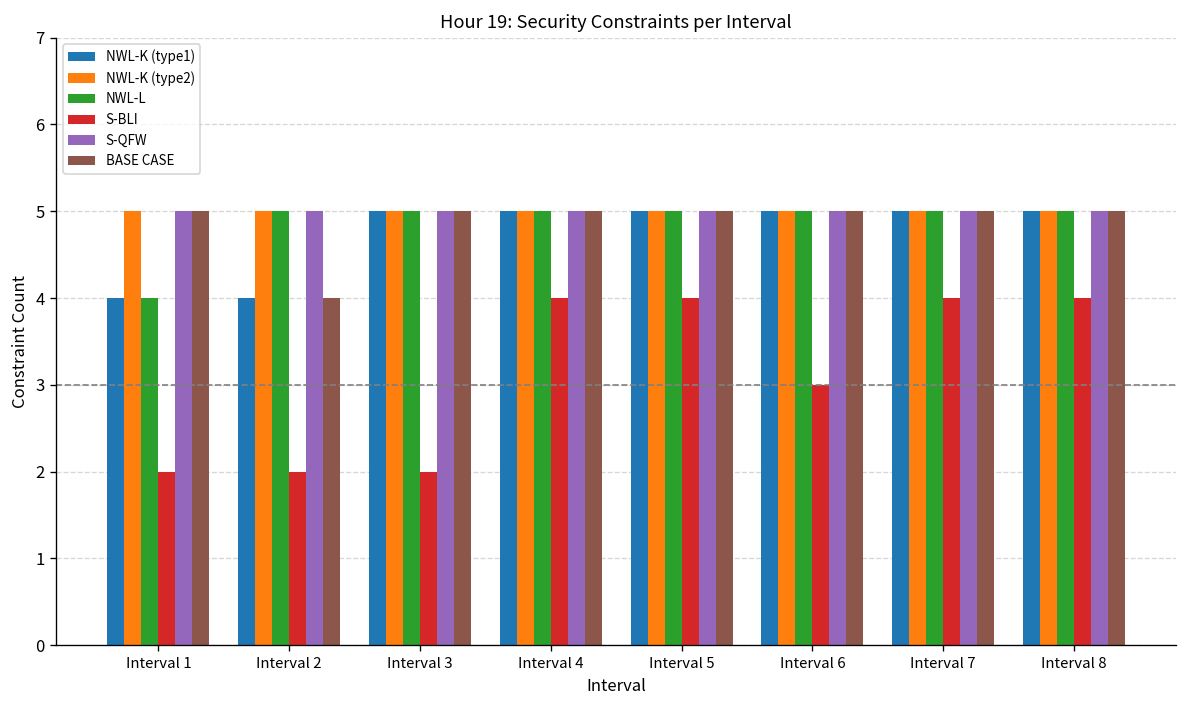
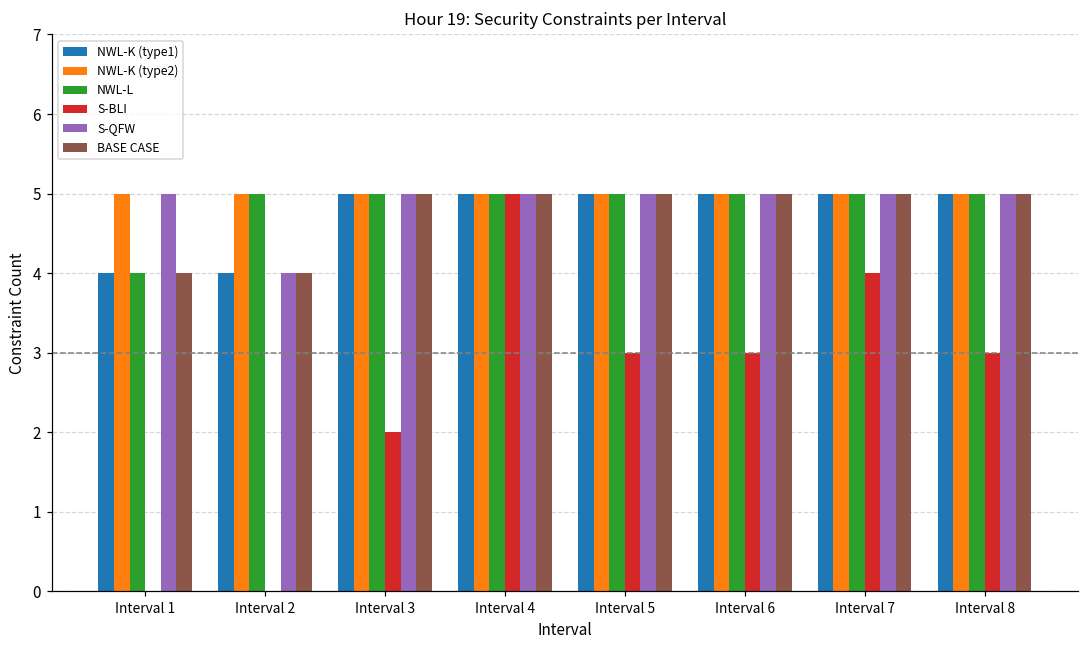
S-BLI, Interval 1: 2 -> 0
BASE CASE, Interval 1: 5 -> 4
S-BLI, Interval 2: 2 -> 0
S-QFW, Interval 2: 5 -> 4
S-BLI, Interval 4: 4 -> 5
S-BLI, Interval 5: 4 -> 3
S-BLI, Interval 8: 4 -> 3
